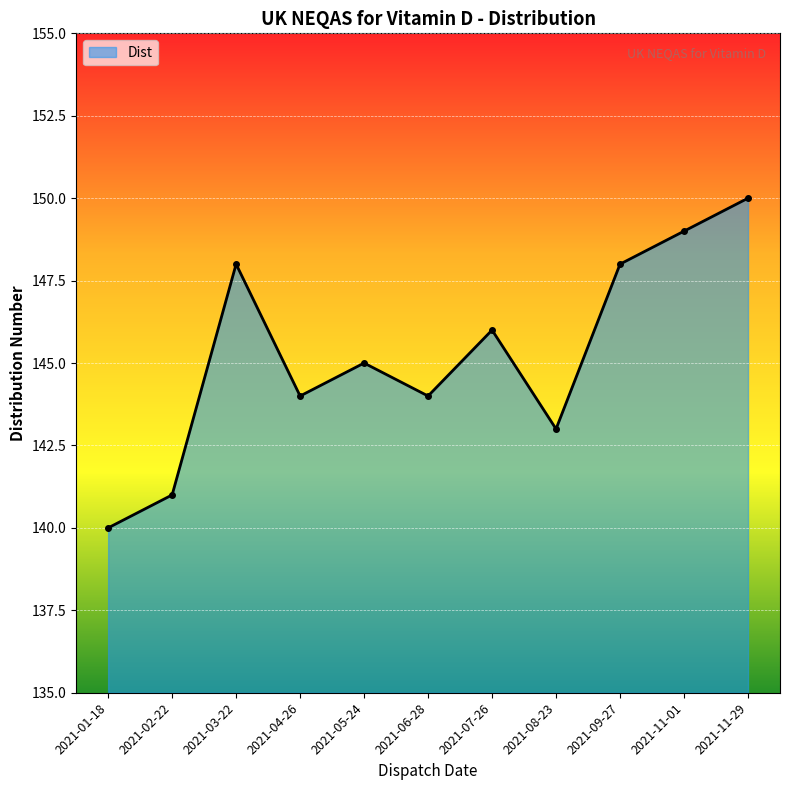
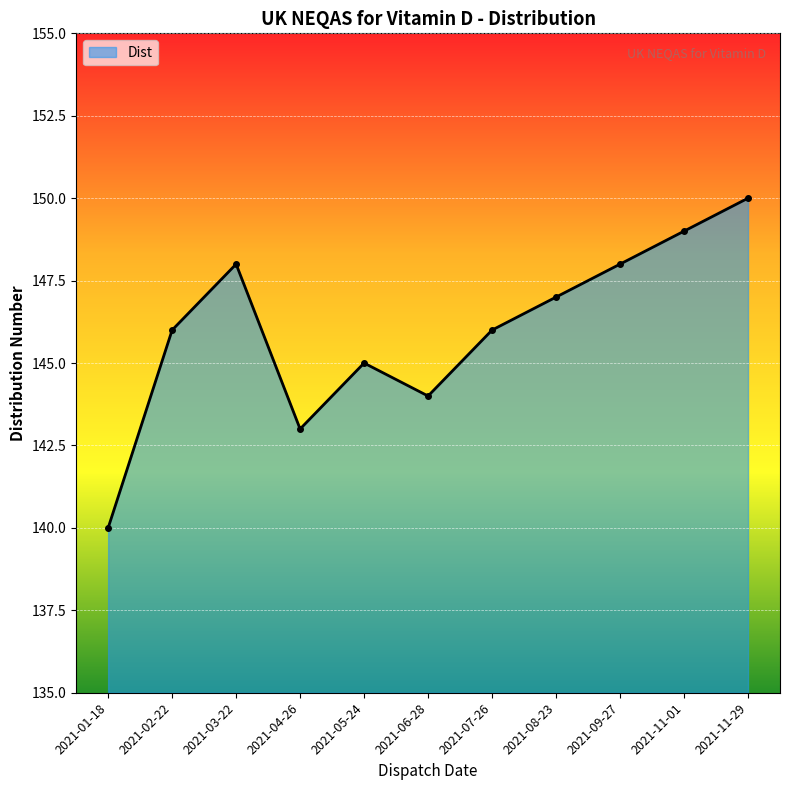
2021-02-22: 141 -> 146
2021-04-26: 144 -> 143
2021-08-23: 143 -> 147
